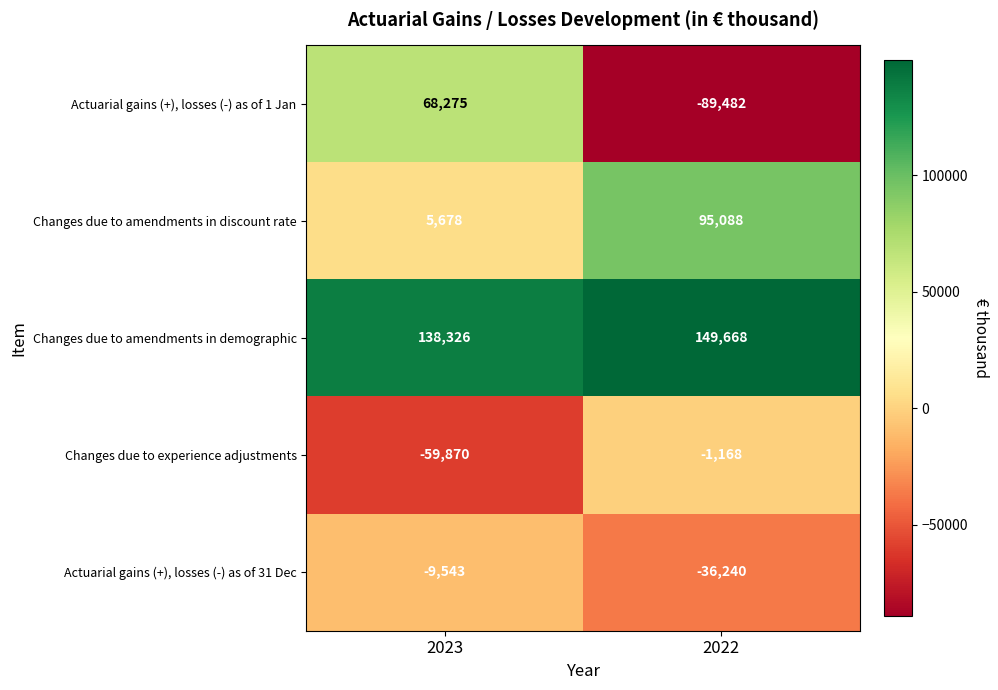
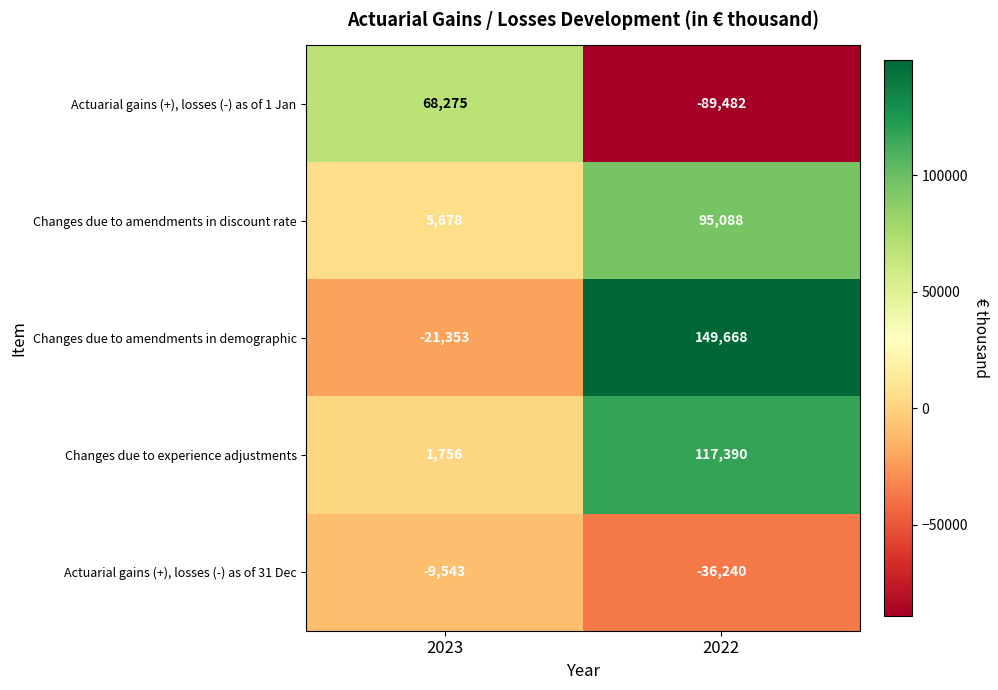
Changes due to amendments in demographic, 2023: 138,326 -> -21,353
Changes due to experience adjustments, 2023: -59,870 -> 1,756
Changes due to experience adjustments, 2022: -1,168 -> 117,390
